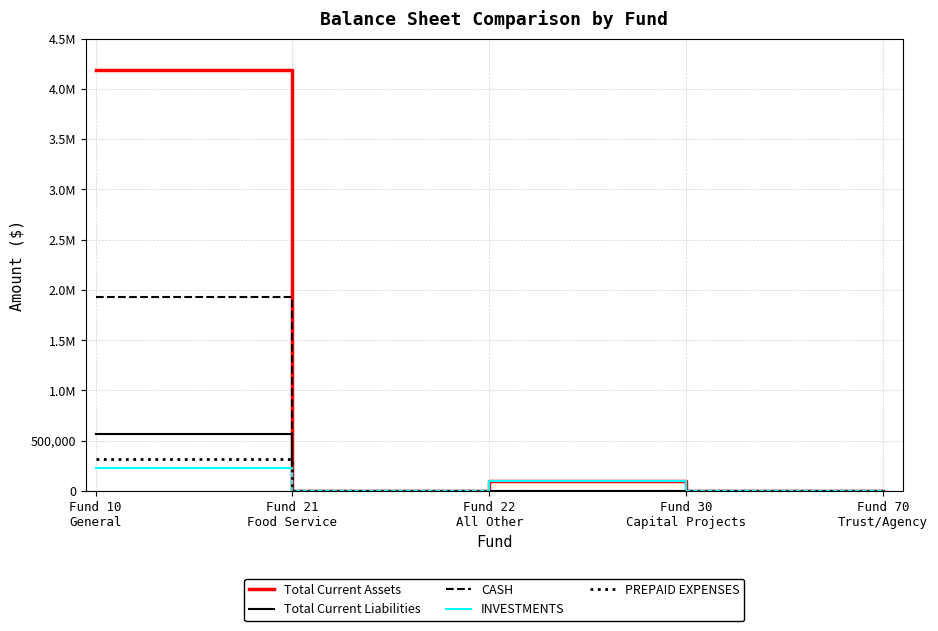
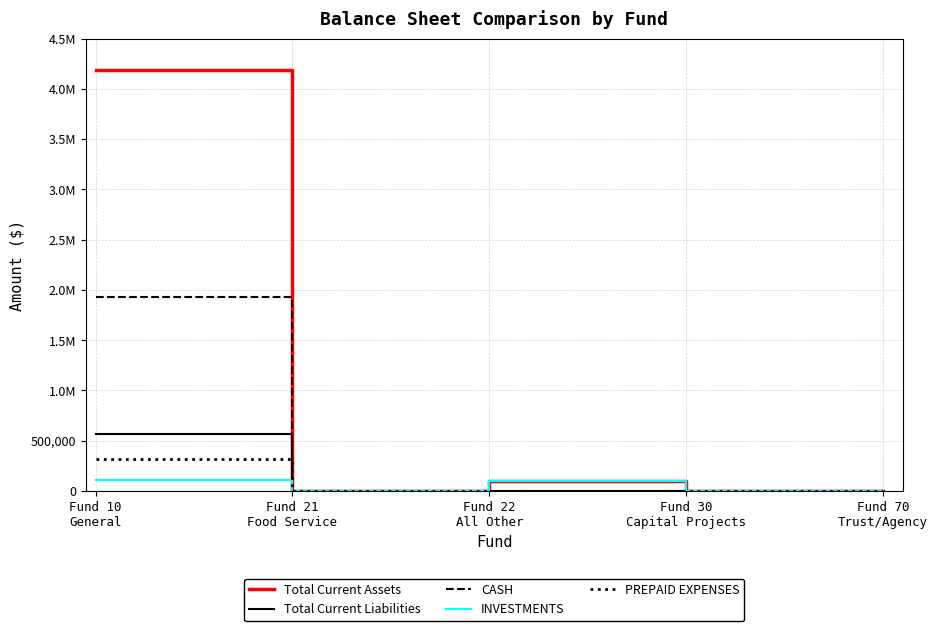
INVESTMENTS, Fund 10 General: 230,000 -> 110,000
